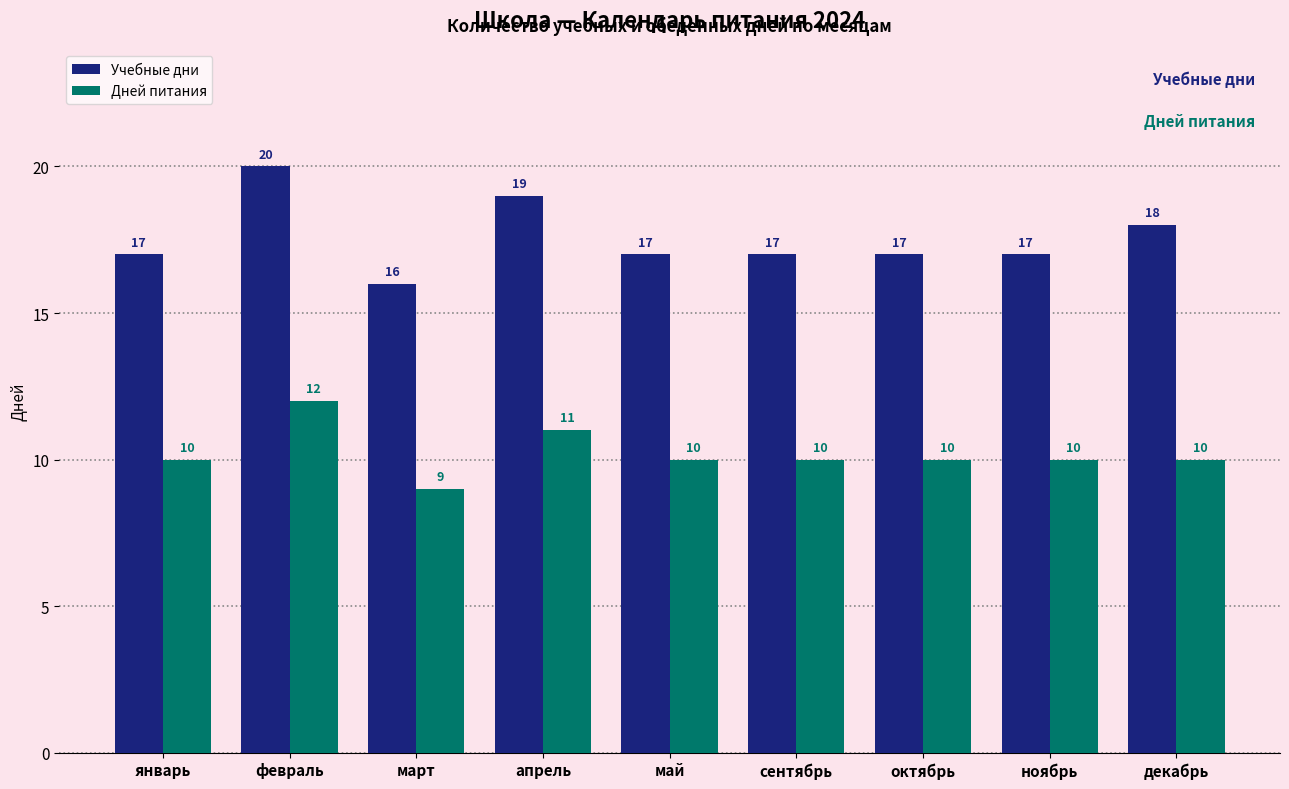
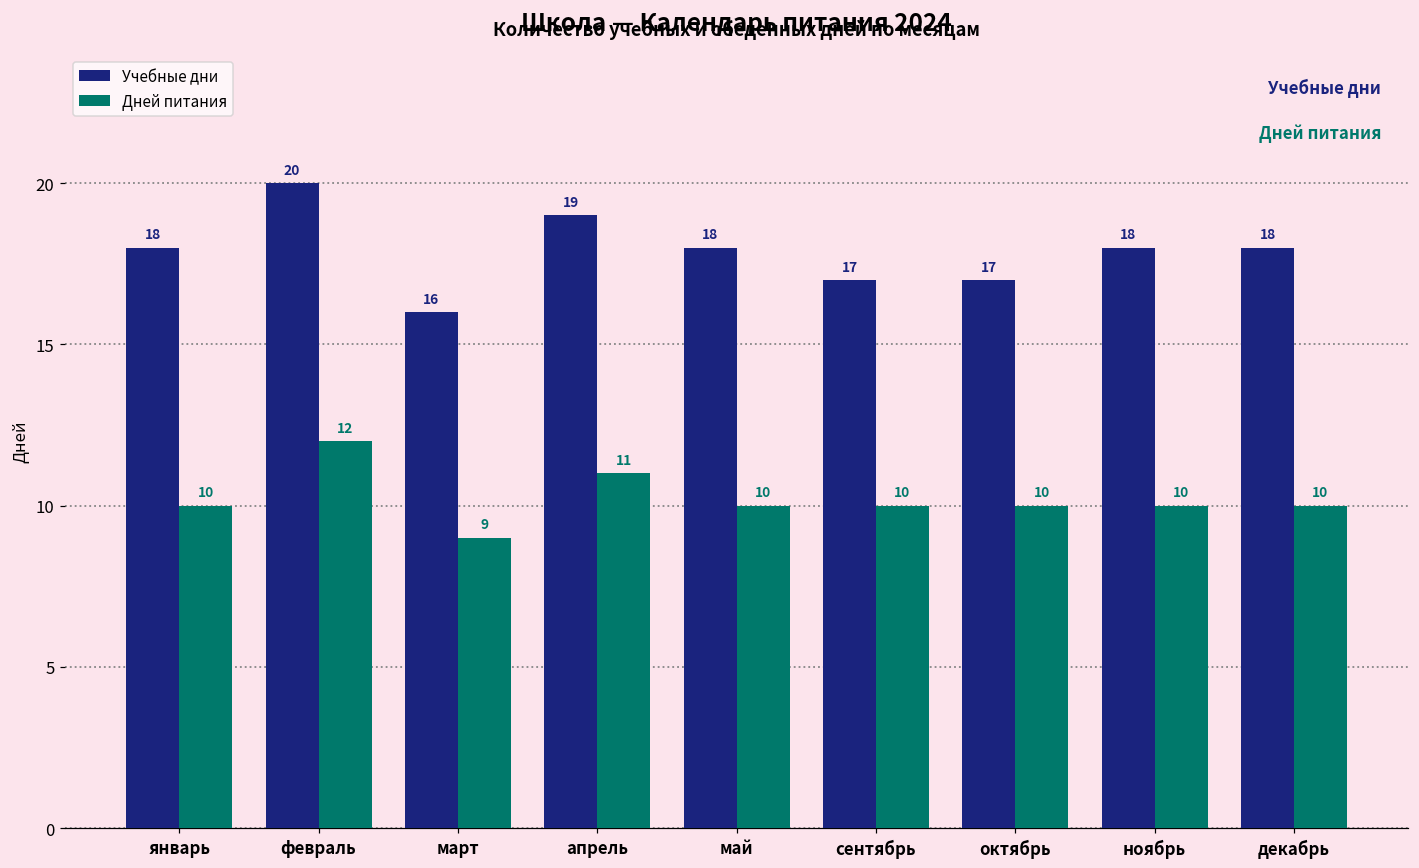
Учебные дни, январь: 17 -> 18
Учебные дни, май: 17 -> 18
Учебные дни, ноябрь: 17 -> 18
